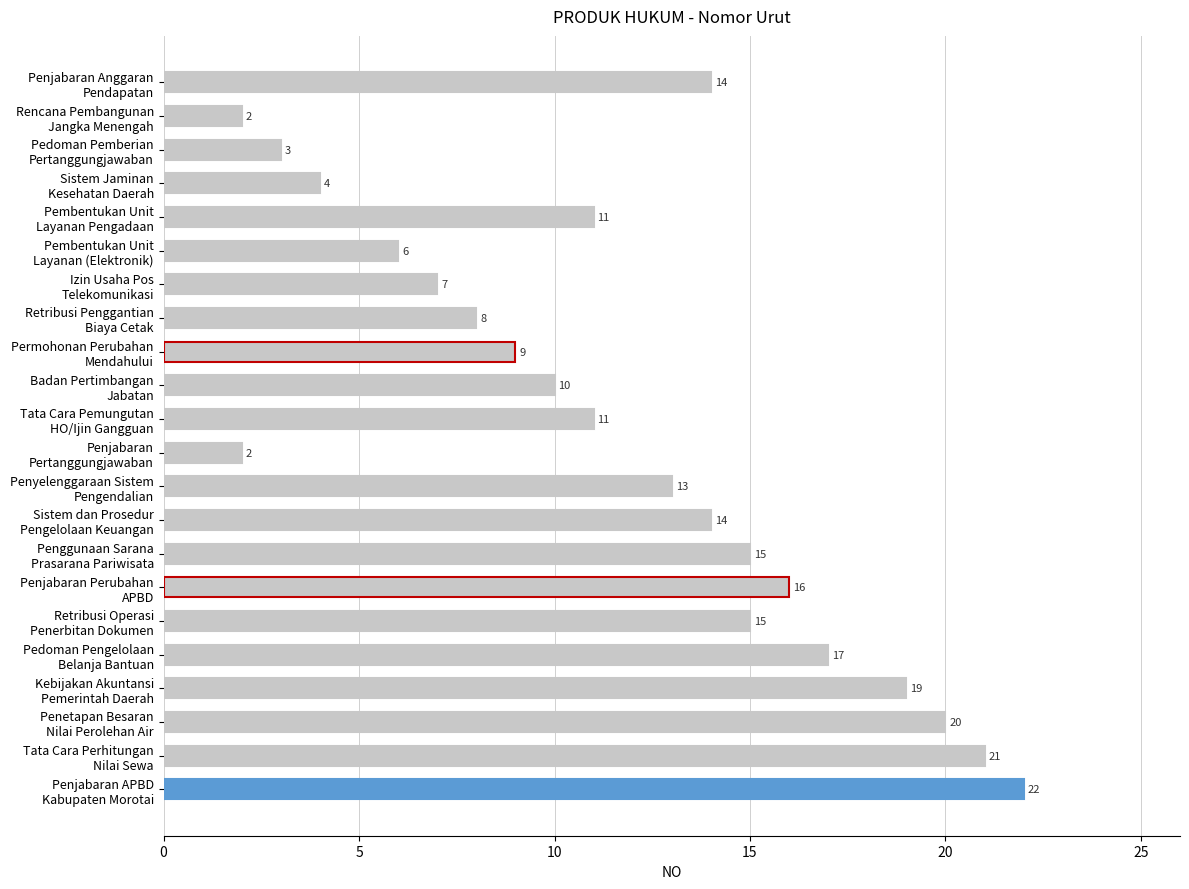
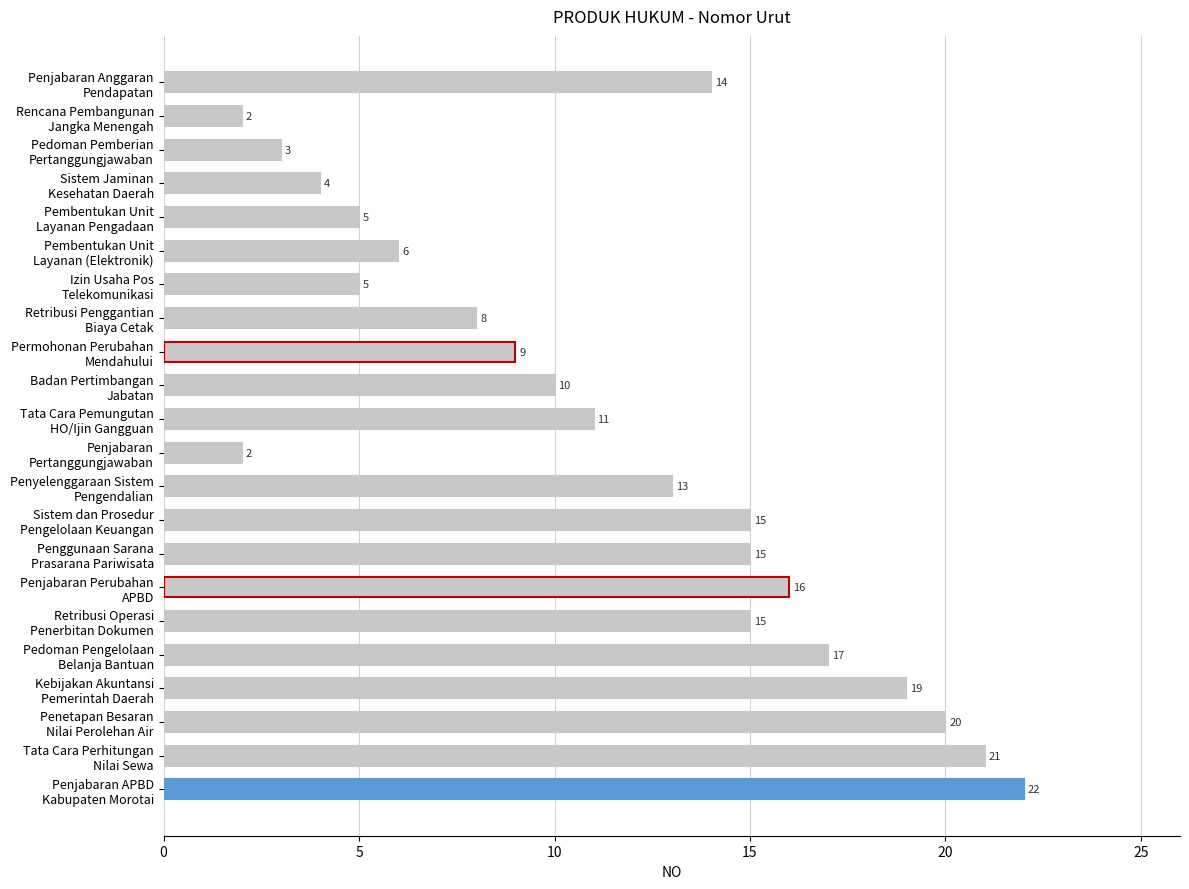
Pembentukan Unit Layanan Pengadaan: 11 -> 5
Izin Usaha Pos Telekomunikasi: 7 -> 5
Sistem dan Prosedur Pengelolaan Keuangan: 14 -> 15
